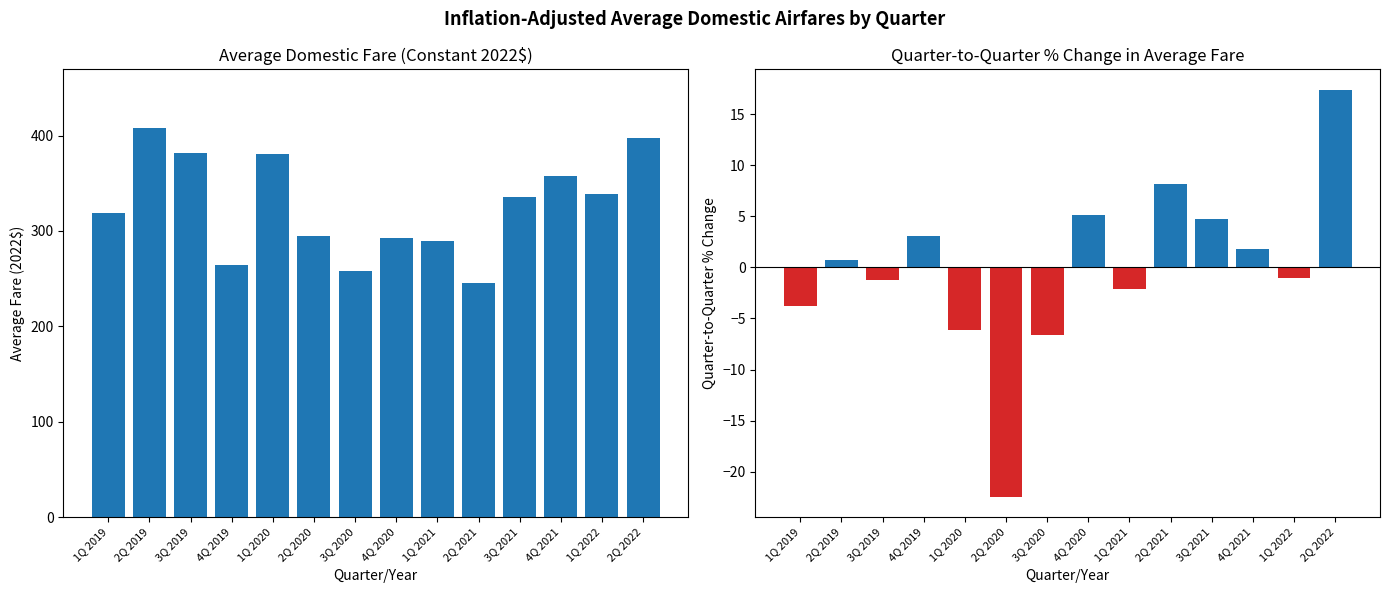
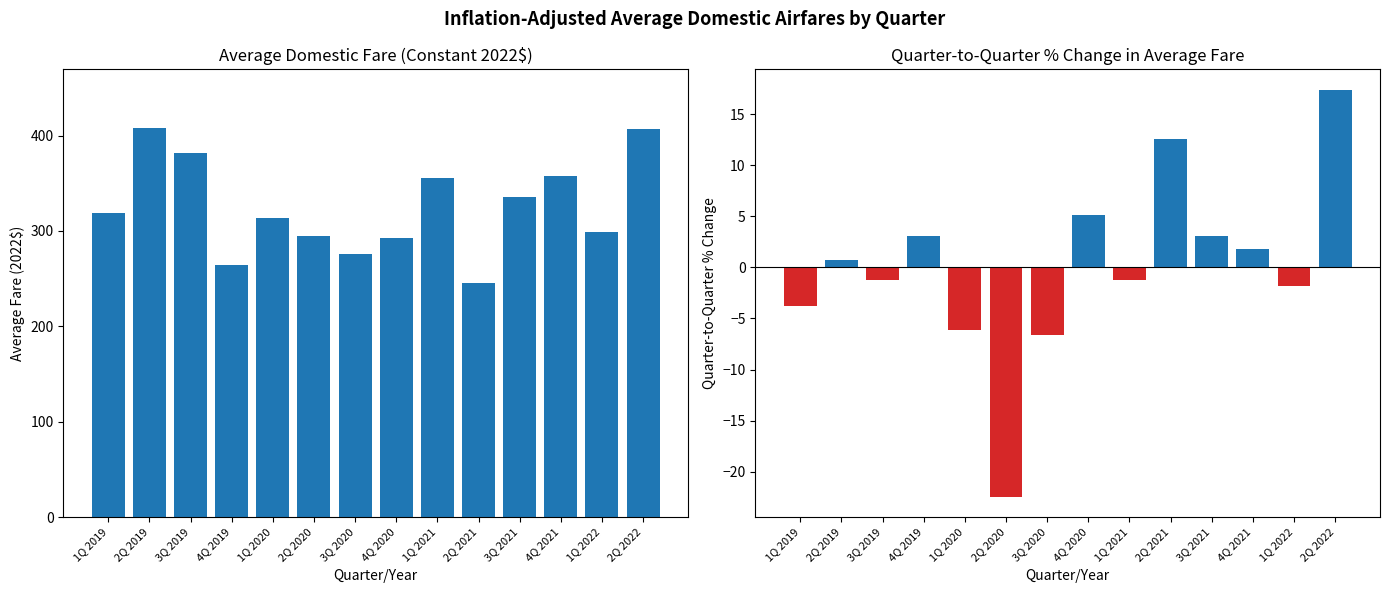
Average Domestic Fare (Constant 2022$), 1Q 2020: 380 -> 310
Average Domestic Fare (Constant 2022$), 3Q 2020: 260 -> 280
Average Domestic Fare (Constant 2022$), 1Q 2021: 290 -> 360
Average Domestic Fare (Constant 2022$), 1Q 2022: 340 -> 300
Average Domestic Fare (Constant 2022$), 2Q 2022: 400 -> 410
Quarter-to-Quarter % Change in Average Fare, 1Q 2021: -2.1 -> -1.2
Quarter-to-Quarter % Change in Average Fare, 2Q 2021: 8.1 -> 12.6
Quarter-to-Quarter % Change in Average Fare, 3Q 2021: 4.7 -> 3.1
Quarter-to-Quarter % Change in Average Fare, 1Q 2022: -1.0 -> -1.8
